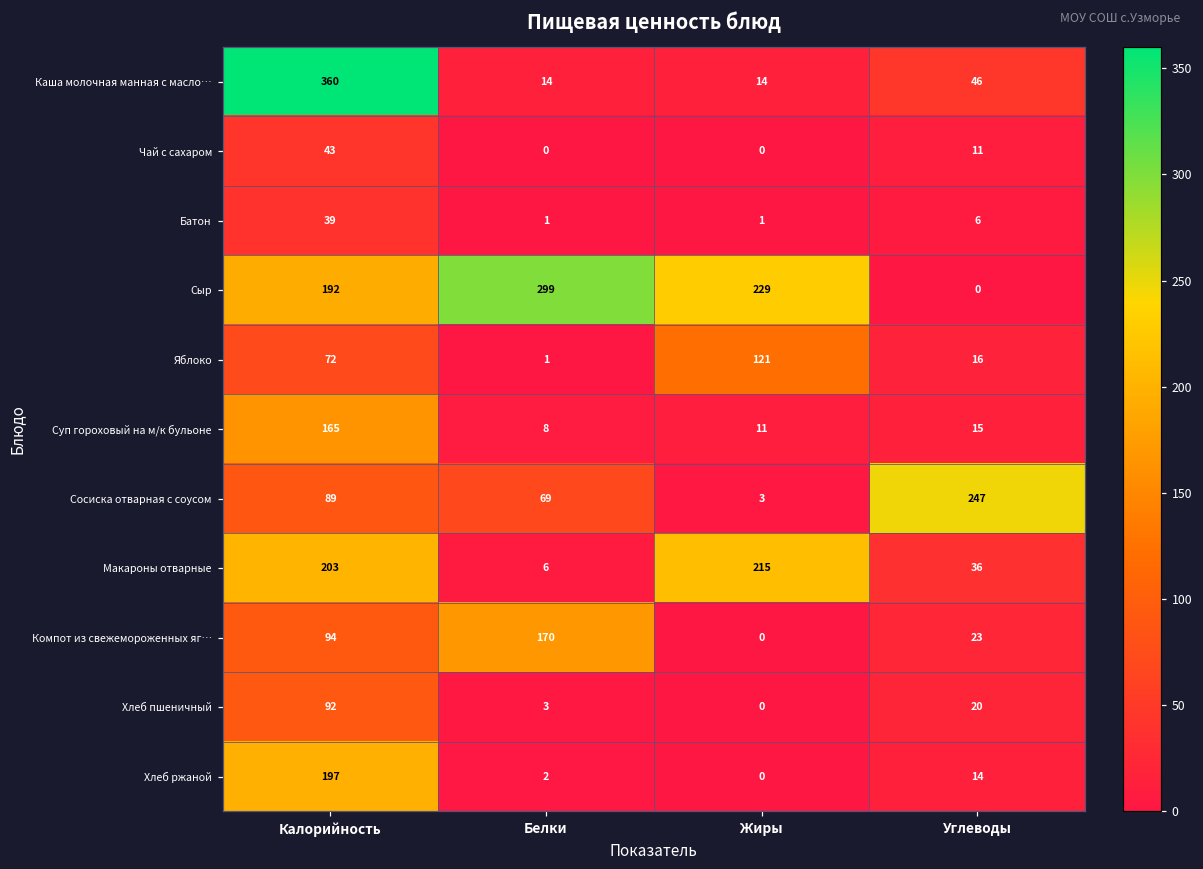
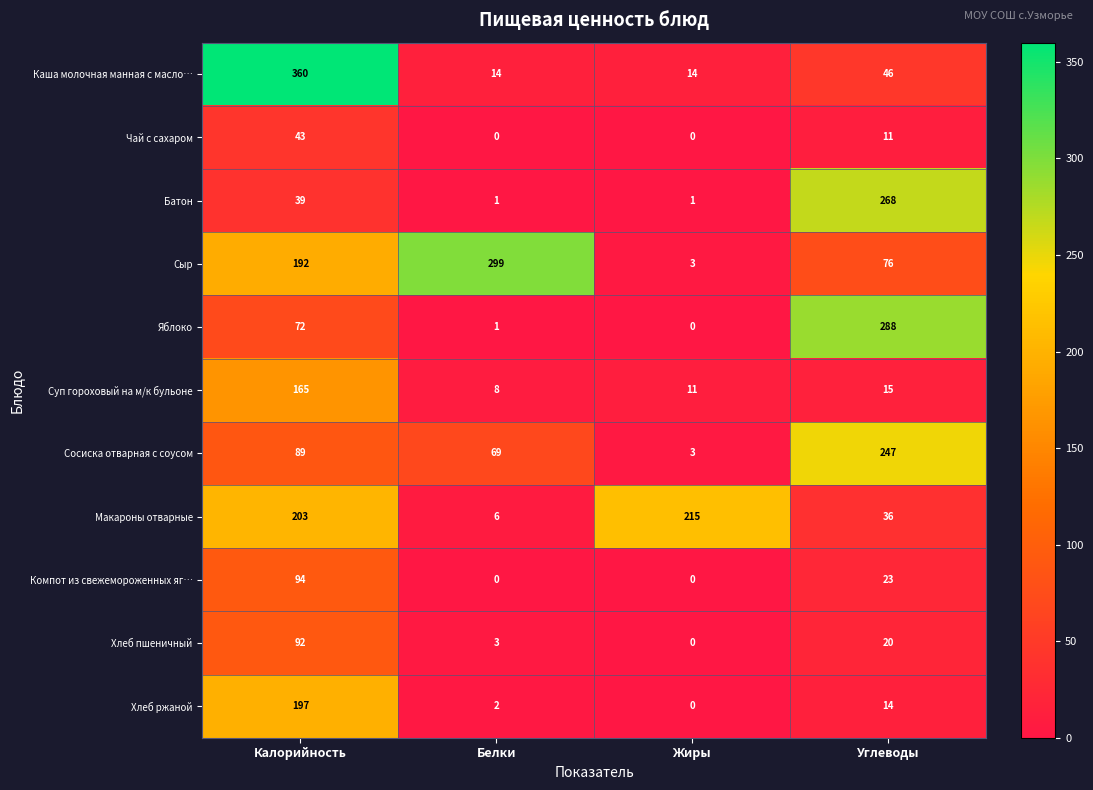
Батон, Углеводы: 6 -> 268
Сыр, Жиры: 229 -> 3
Сыр, Углеводы: 0 -> 76
Яблоко, Жиры: 121 -> 0
Яблоко, Углеводы: 16 -> 288
Компот из свежемороженных яг…, Белки: 170 -> 0
